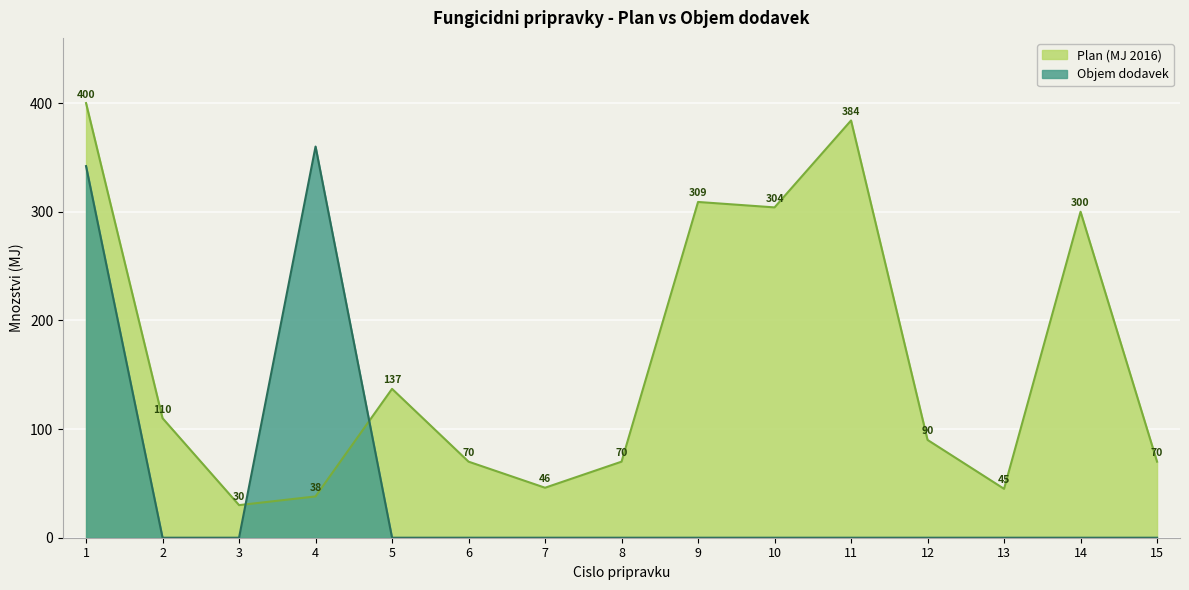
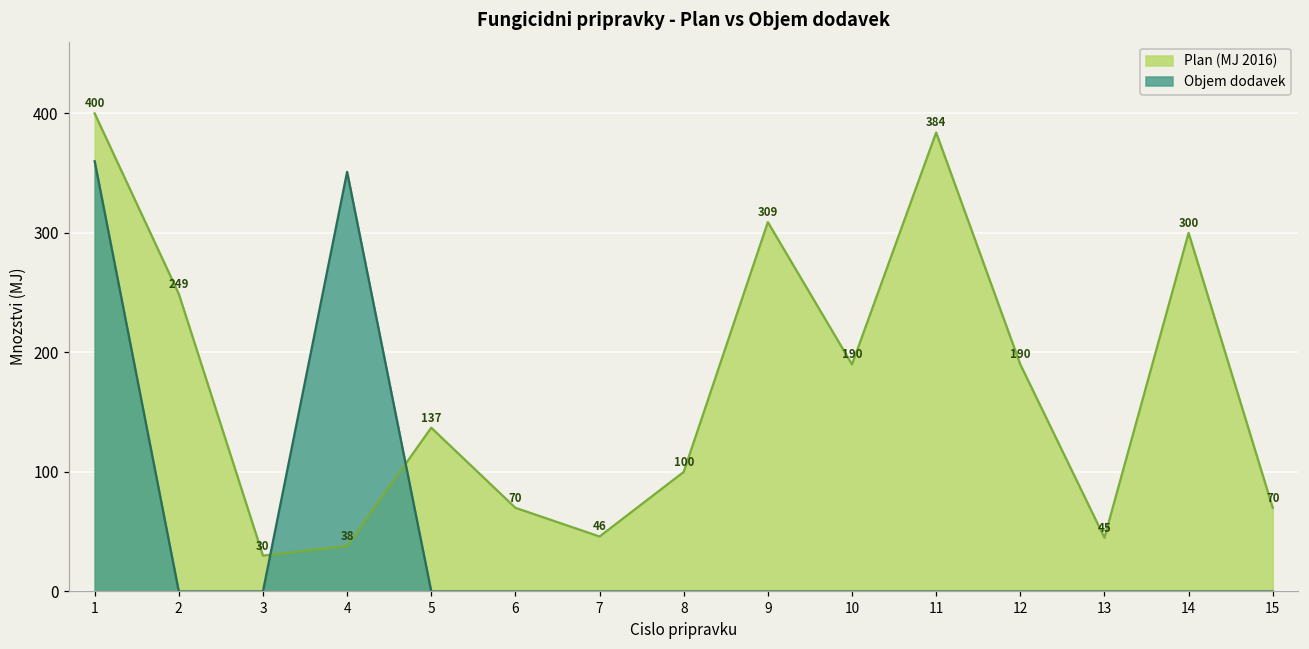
Objem dodavek, 1: 342 -> 360
Plan (MJ 2016), 2: 110 -> 249
Objem dodavek, 4: 360 -> 351
Plan (MJ 2016), 8: 70 -> 100
Plan (MJ 2016), 10: 304 -> 190
Plan (MJ 2016), 12: 90 -> 190
